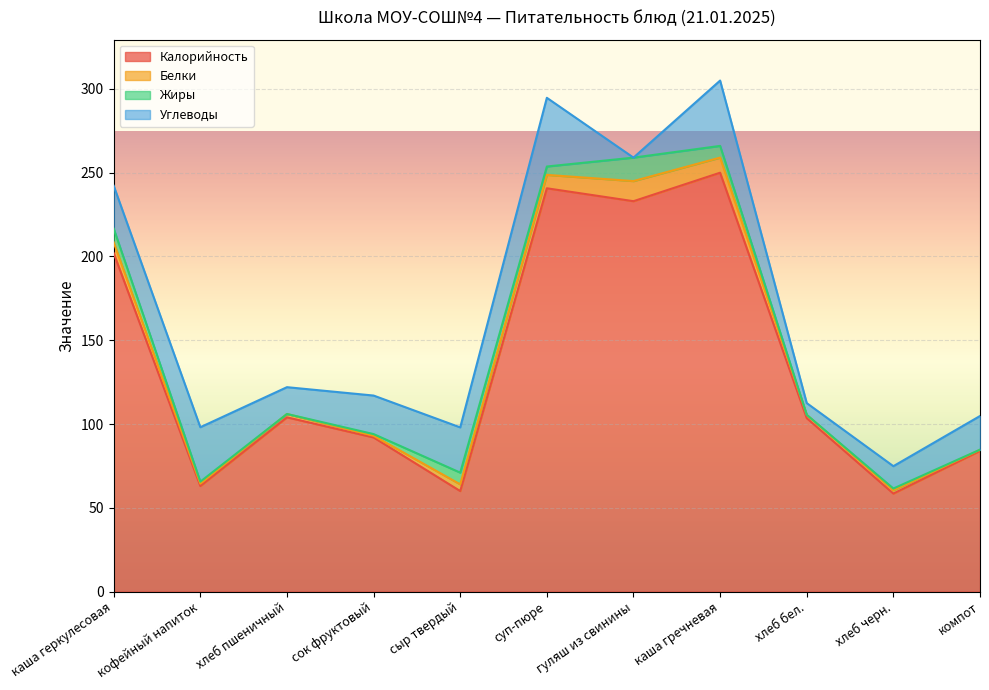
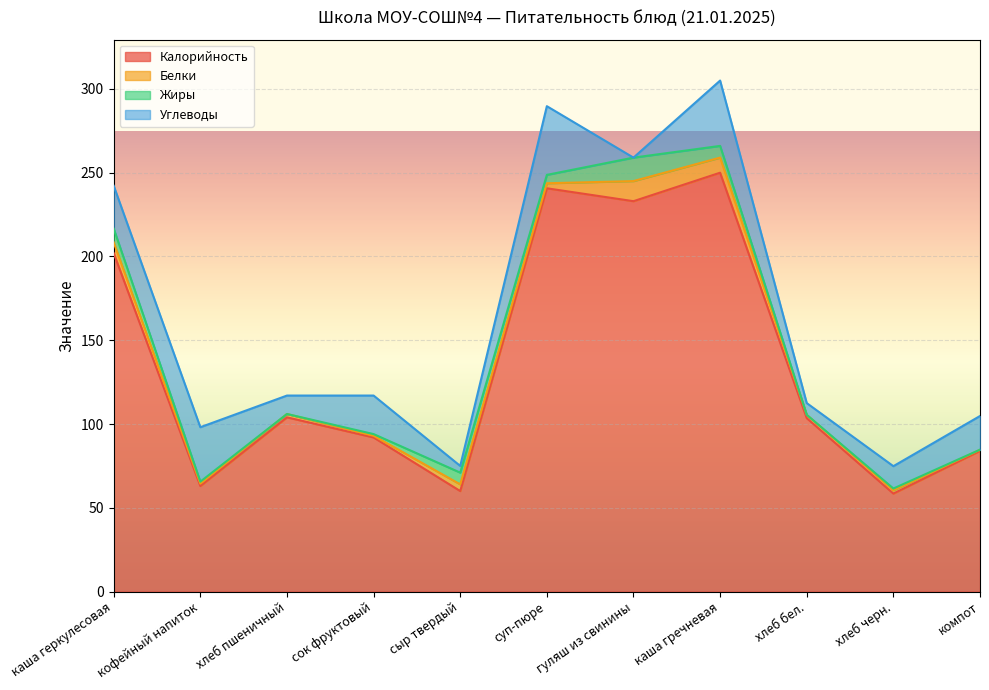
Углеводы, хлеб пшеничный: 16 -> 11
Углеводы, сыр твердый: 27 -> 4
Белки, суп-пюре: 8 -> 3
